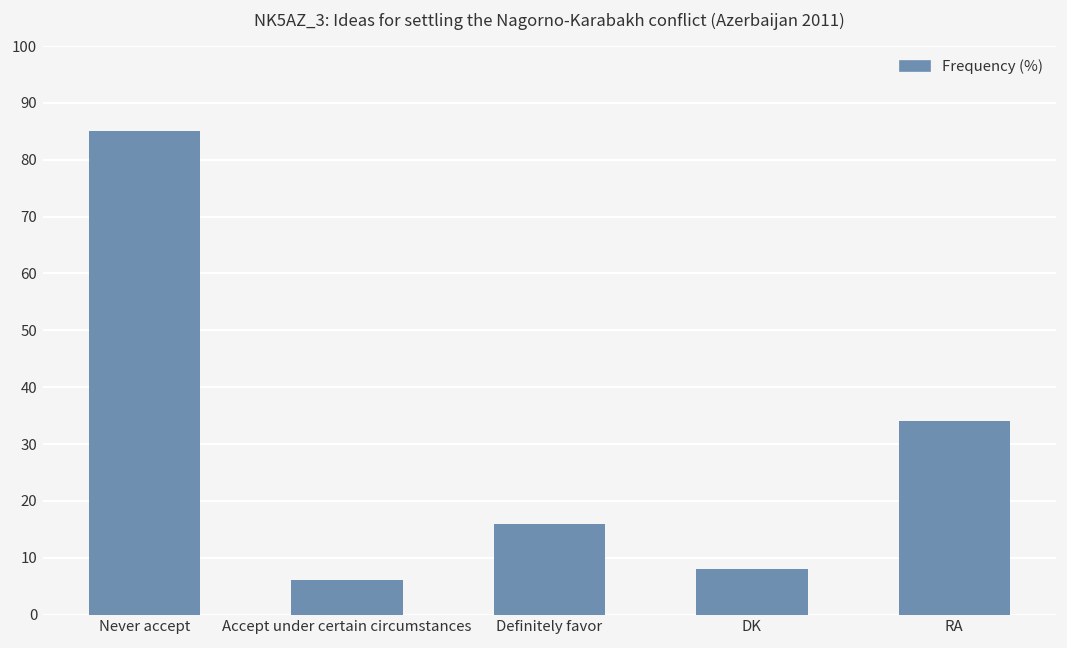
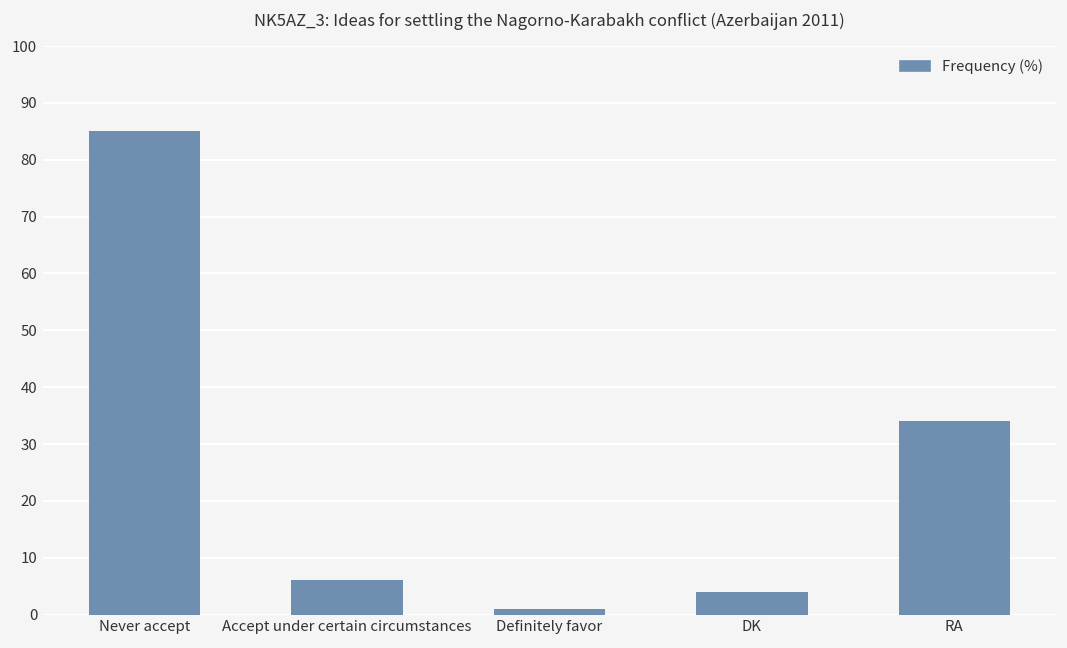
Definitely favor: 16 -> 1
DK: 8 -> 4
